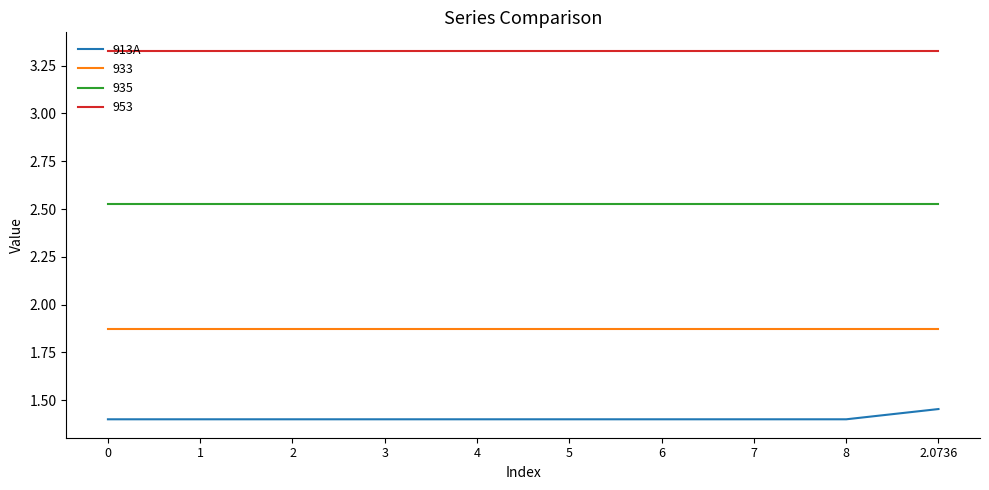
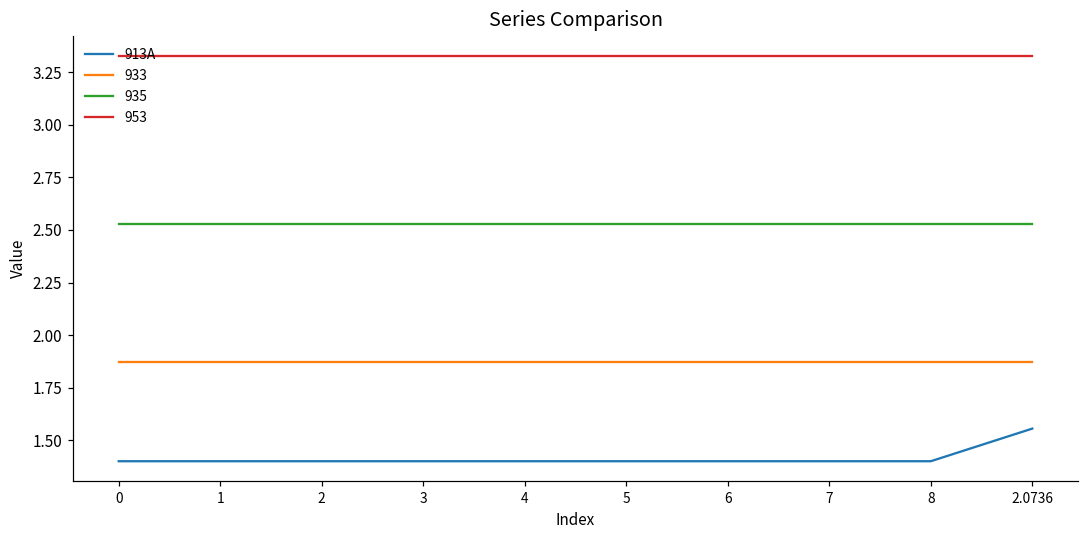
913A, 2.0736: 1.45 -> 1.56
